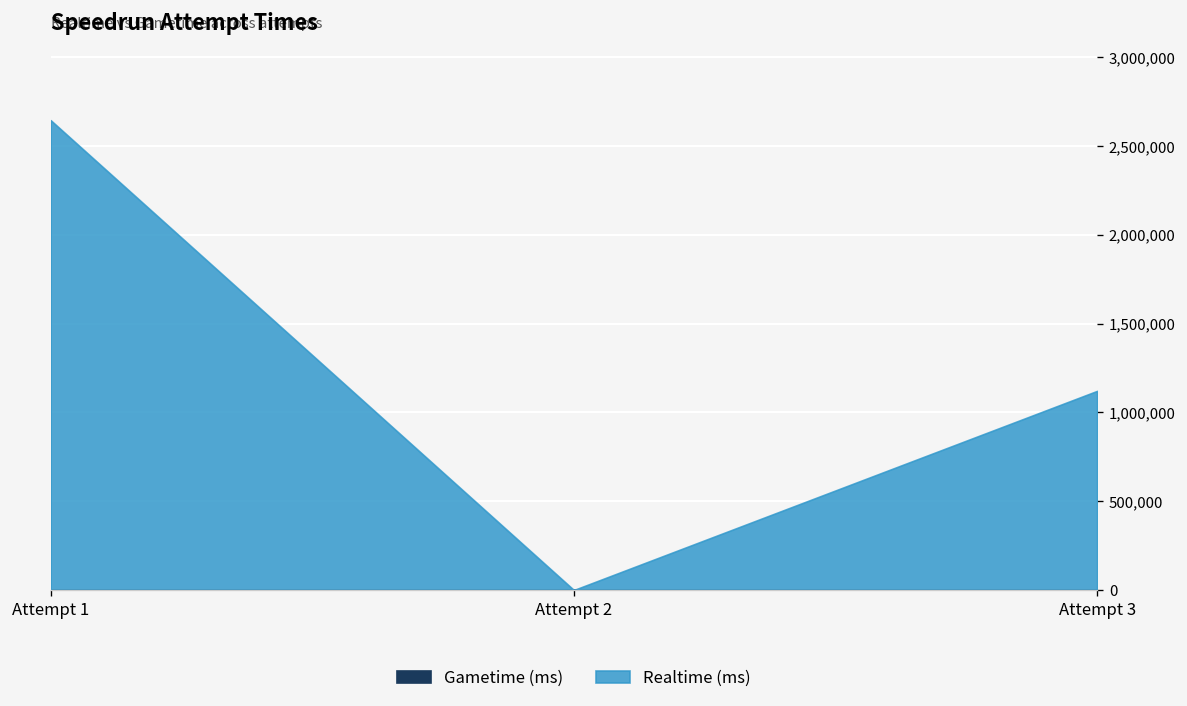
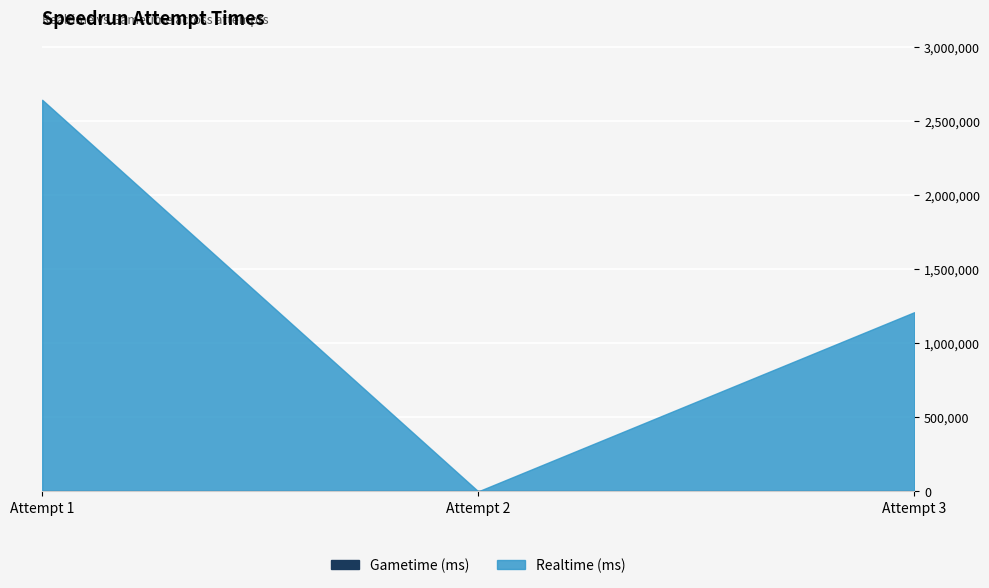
Realtime (ms), Attempt 3: 1,120,000 -> 1,210,000
